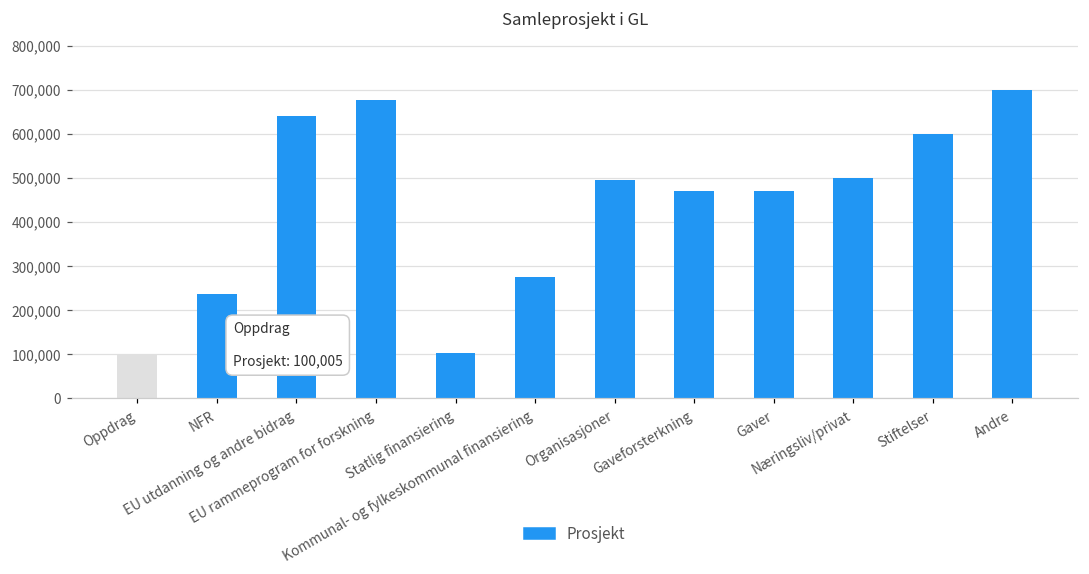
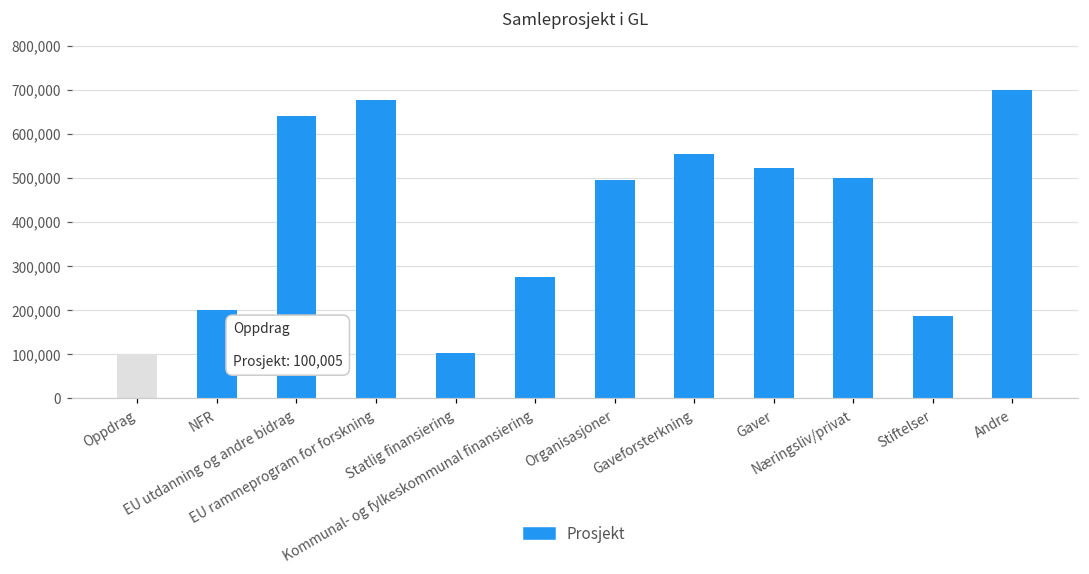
NFR: 240,000 -> 200,000
Gaveforsterkning: 470,000 -> 550,000
Gaver: 470,000 -> 520,000
Stiftelser: 600,000 -> 190,000
